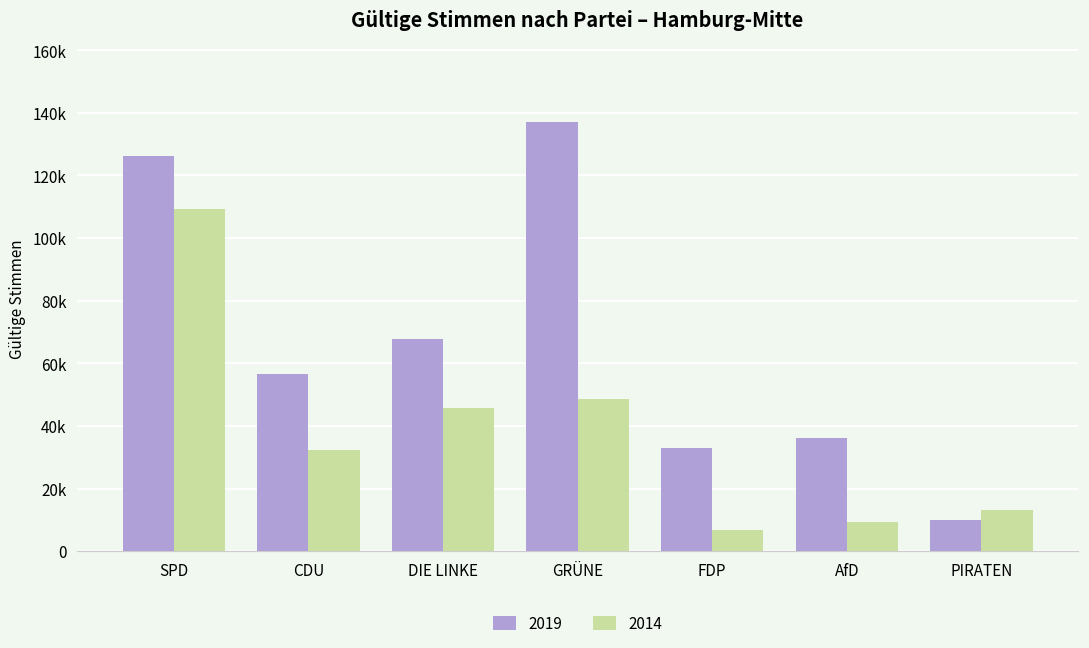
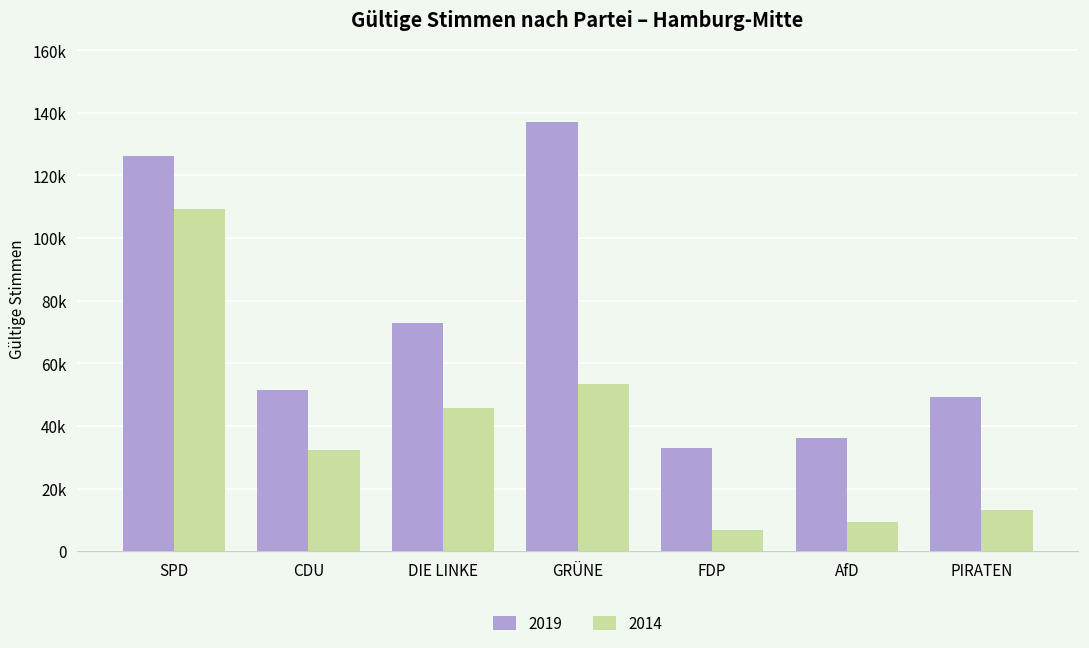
2019, CDU: 57000 -> 51000
2019, DIE LINKE: 68000 -> 73000
2014, GRÜNE: 48000 -> 53000
2019, PIRATEN: 10000 -> 49000
